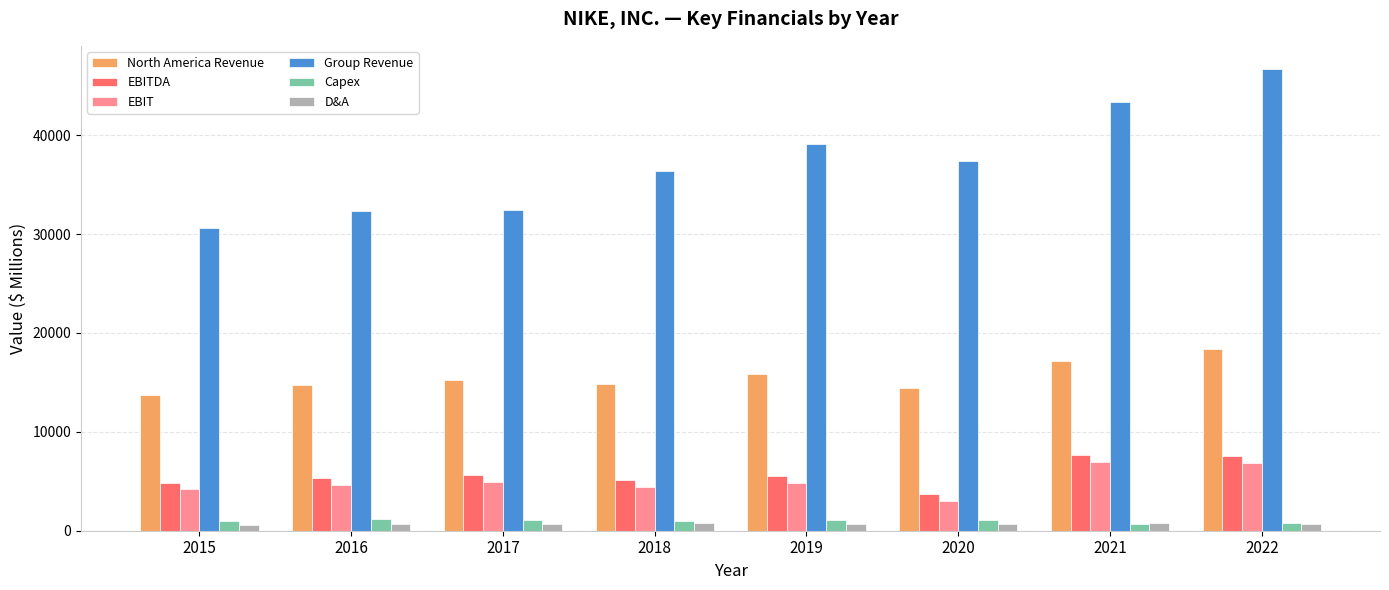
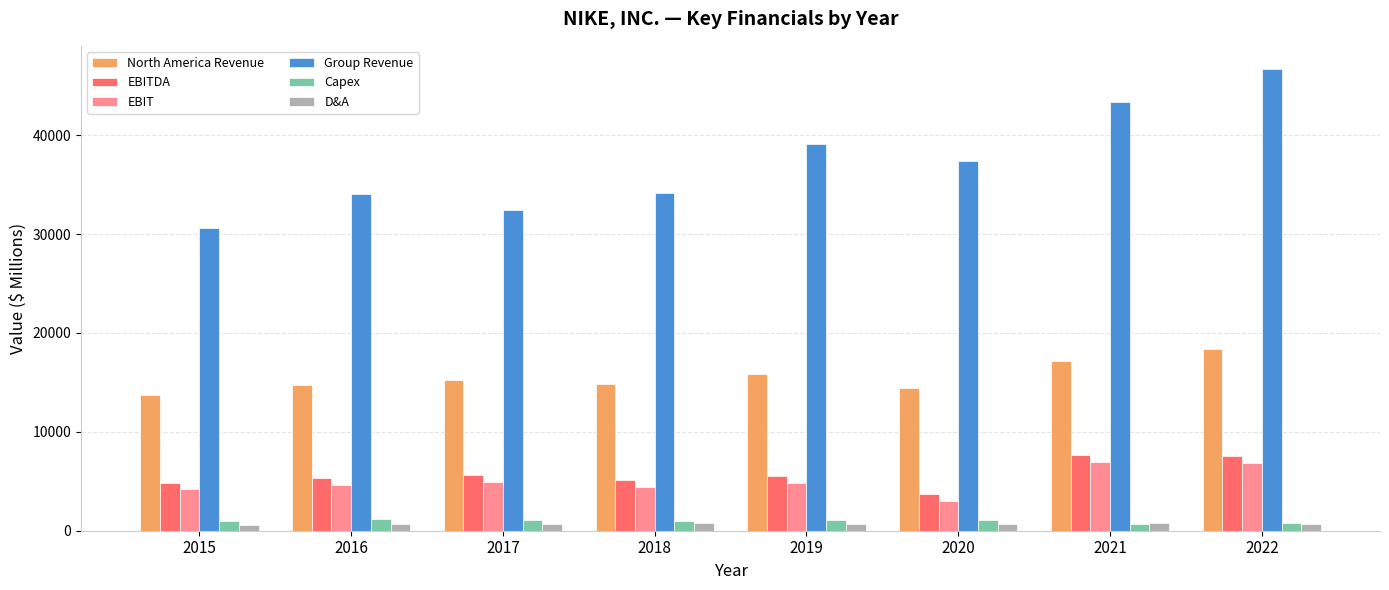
Group Revenue, 2016: 32000 -> 34000
Group Revenue, 2018: 36000 -> 34000
